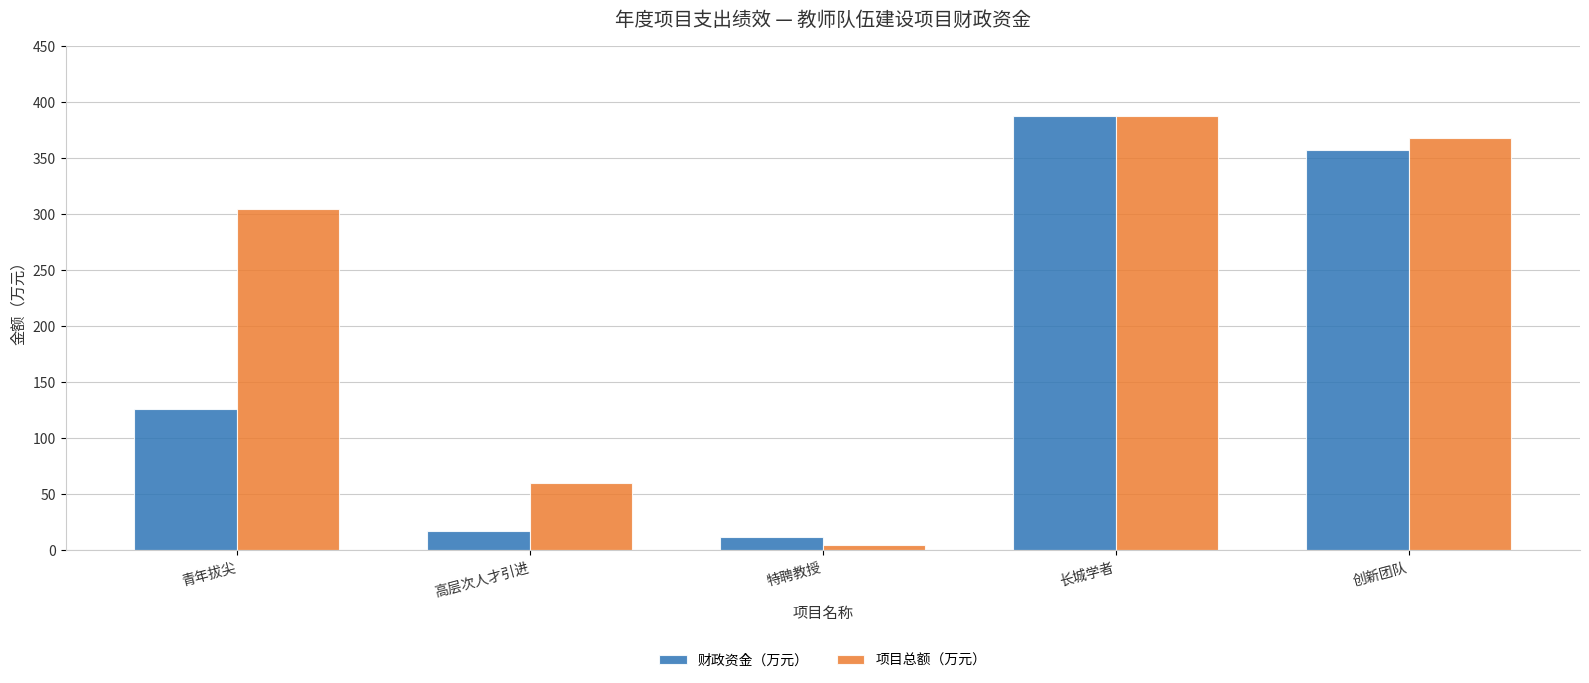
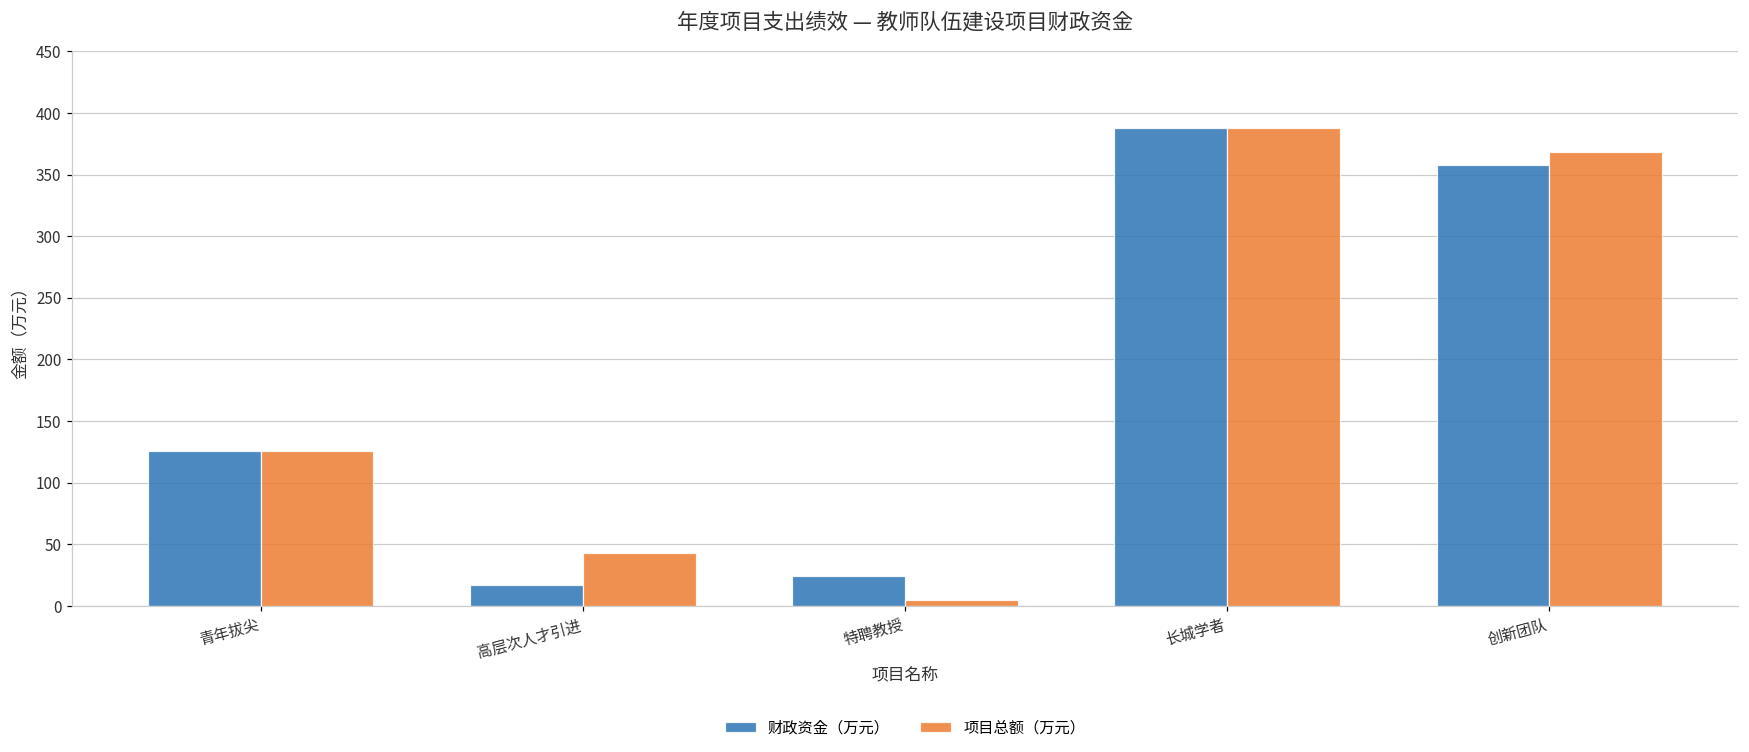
项目总额（万元）, 青年拔尖: 305 -> 126
项目总额（万元）, 高层次人才引进: 60 -> 43
财政资金（万元）, 特聘教授: 12 -> 24
